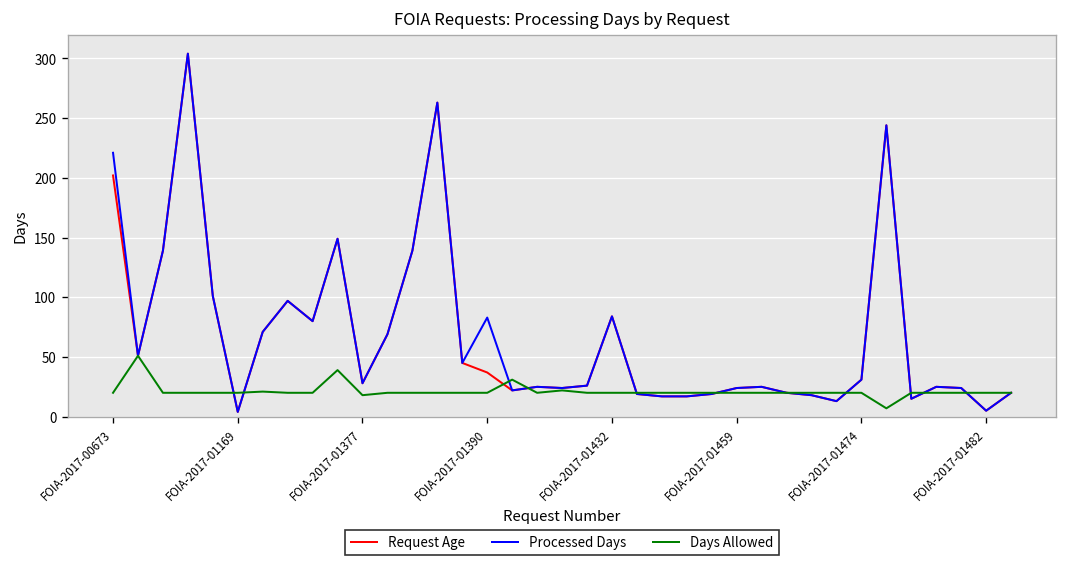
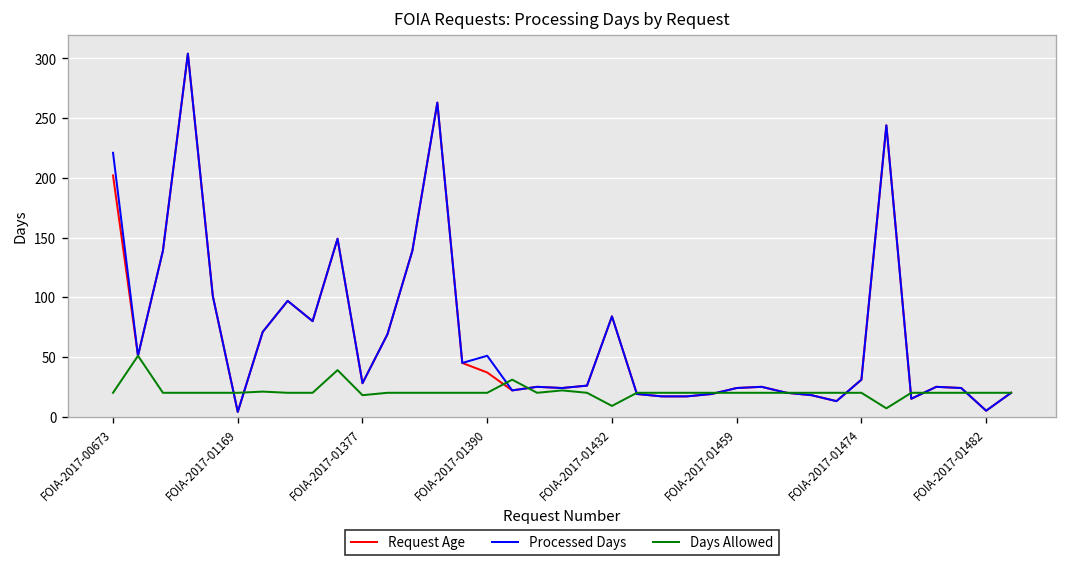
Processed Days, FOIA-2017-01390: 80 -> 50
Days Allowed, FOIA-2017-01432: 20 -> 10
